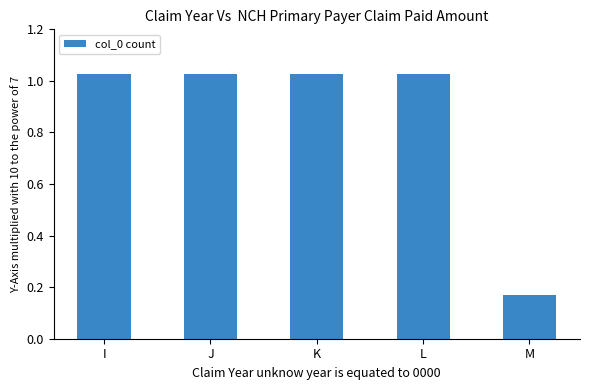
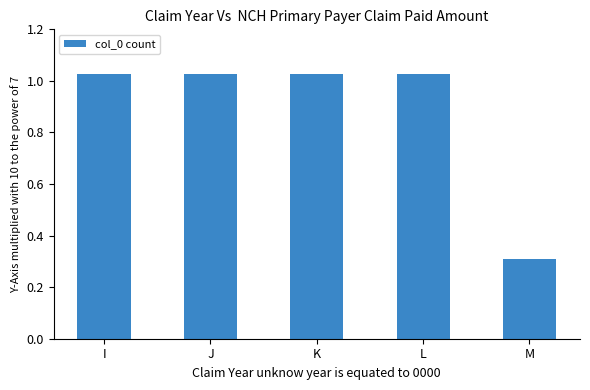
M: 0.17 -> 0.31
